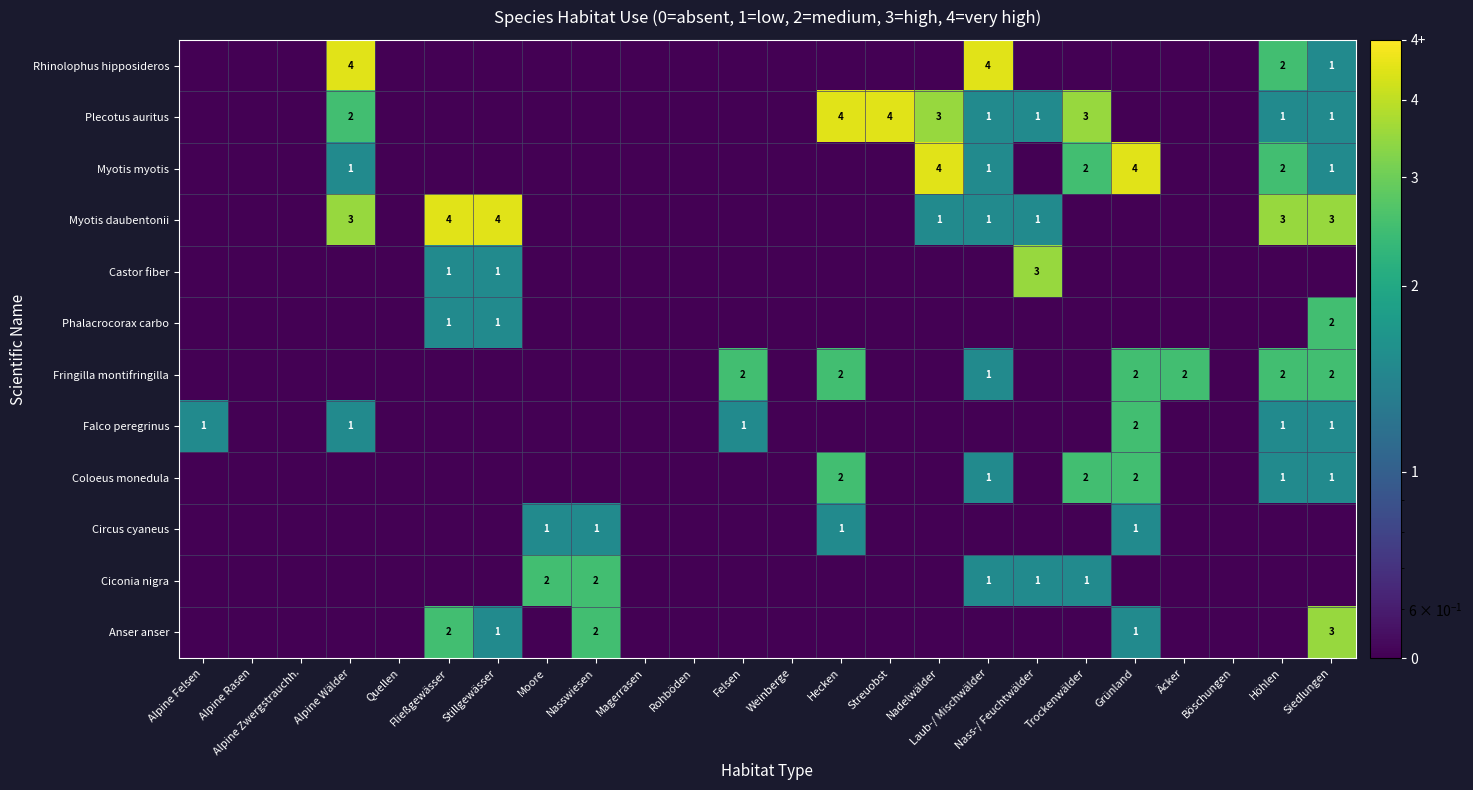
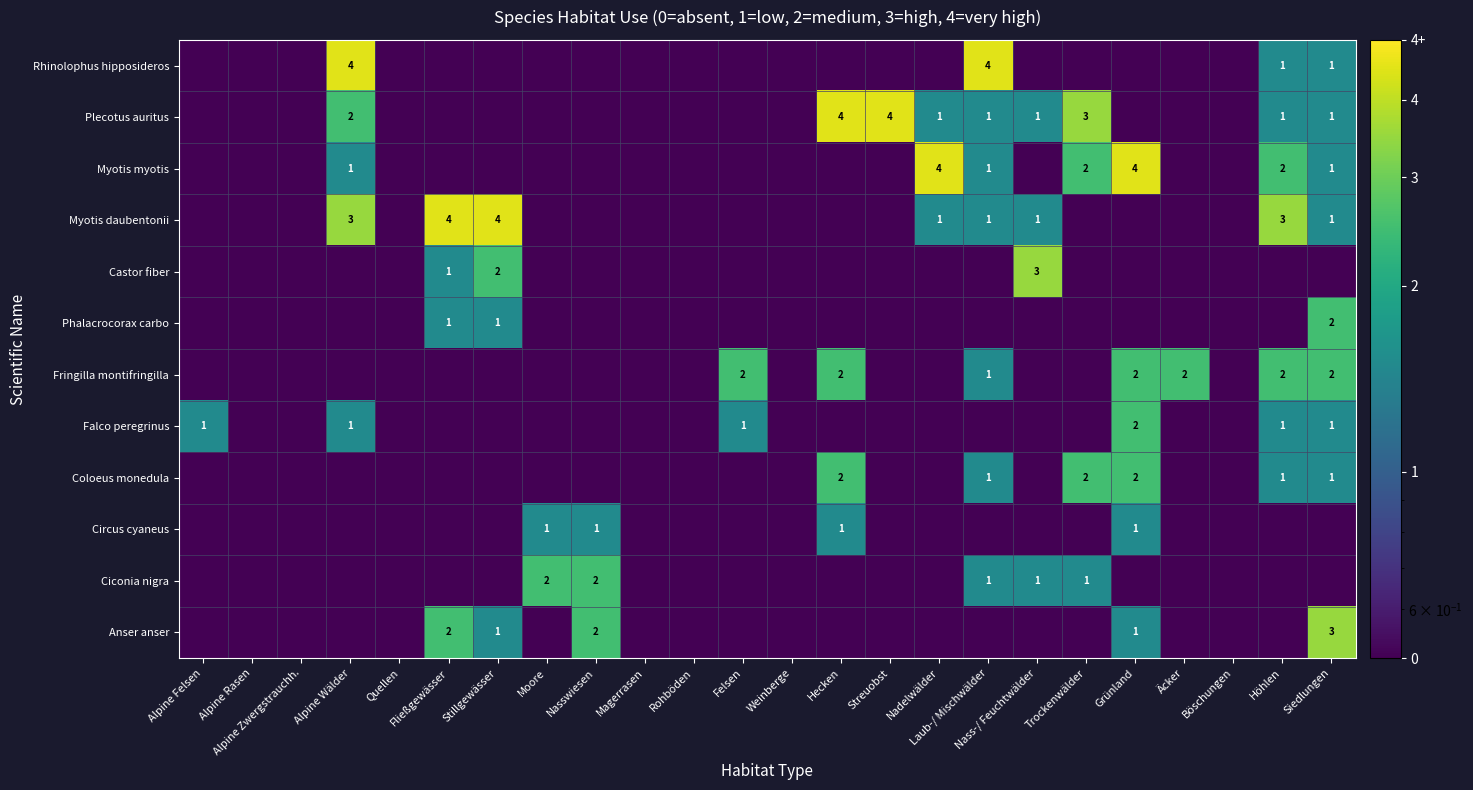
Rhinolophus hipposideros, Höhlen: 2 -> 1
Plecotus auritus, Nadelwälder: 3 -> 1
Myotis daubentonii, Siedlungen: 3 -> 1
Castor fiber, Stillgewässer: 1 -> 2
